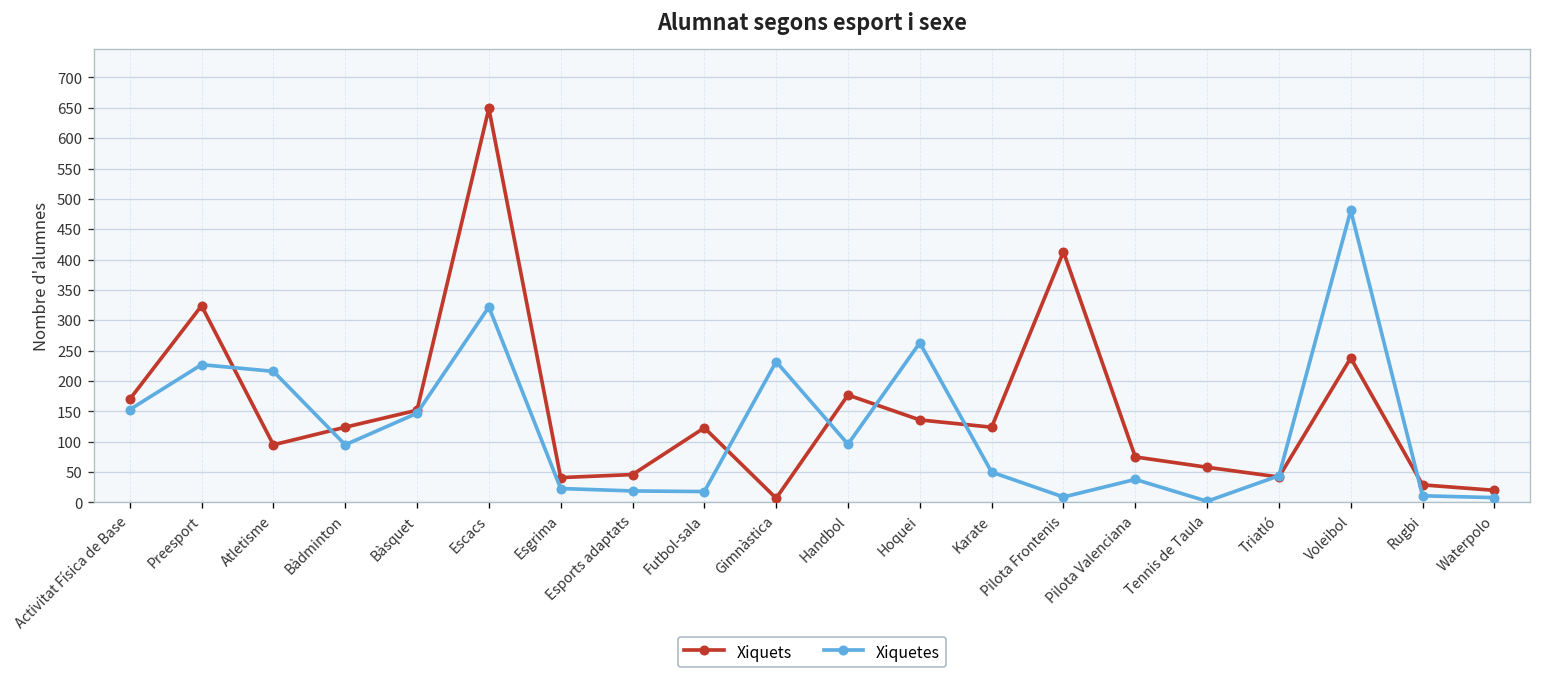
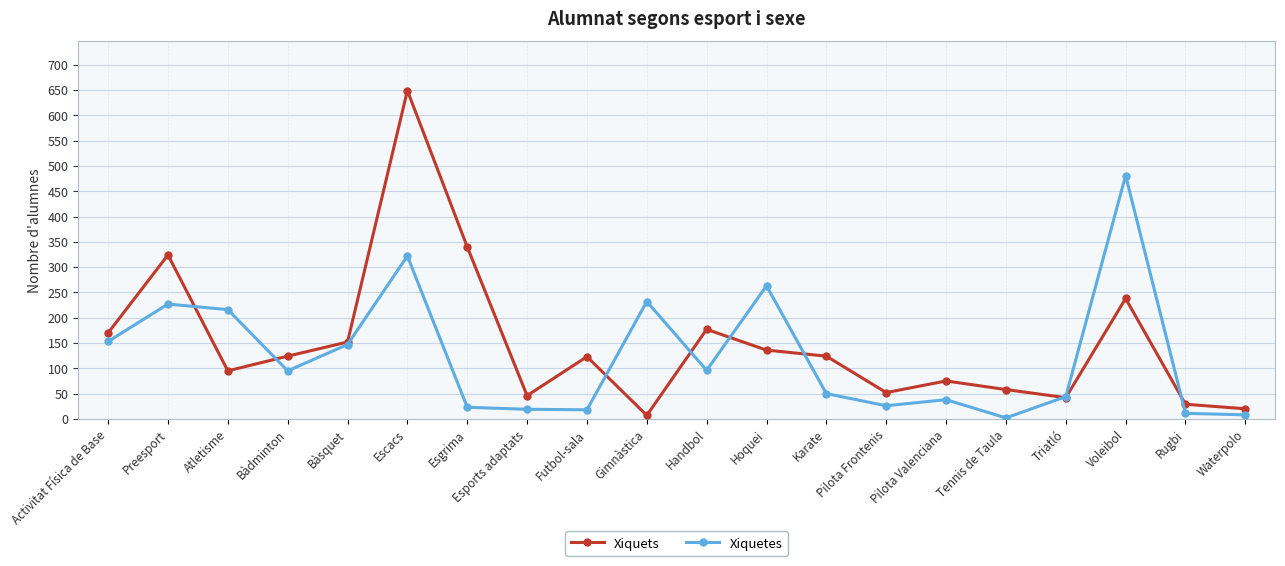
Xiquets, Esgrima: 40 -> 340
Xiquets, Pilota Frontenis: 410 -> 50
Xiquetes, Pilota Frontenis: 10 -> 30
